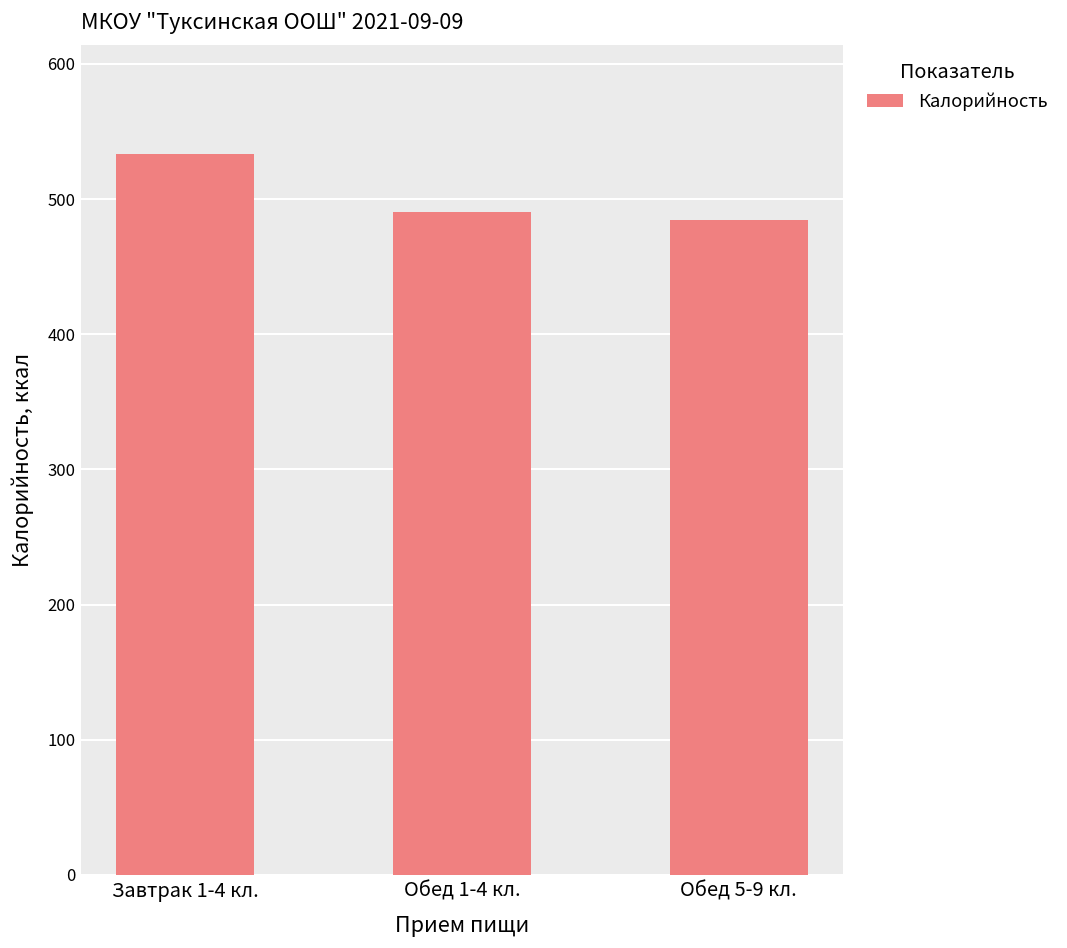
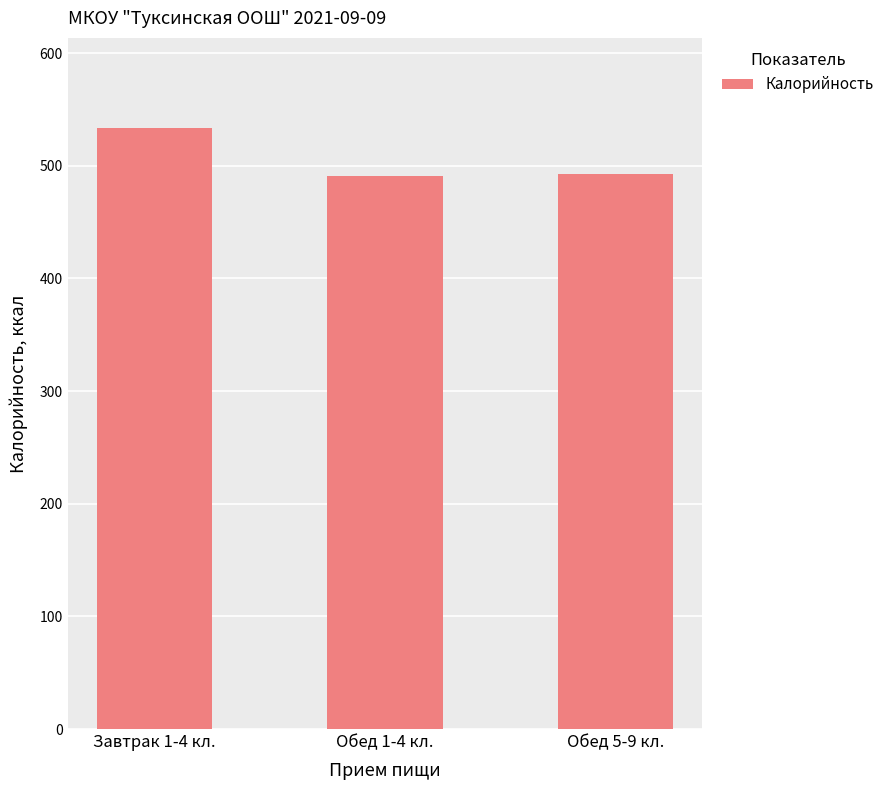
Обед 5-9 кл.: 485 -> 493
